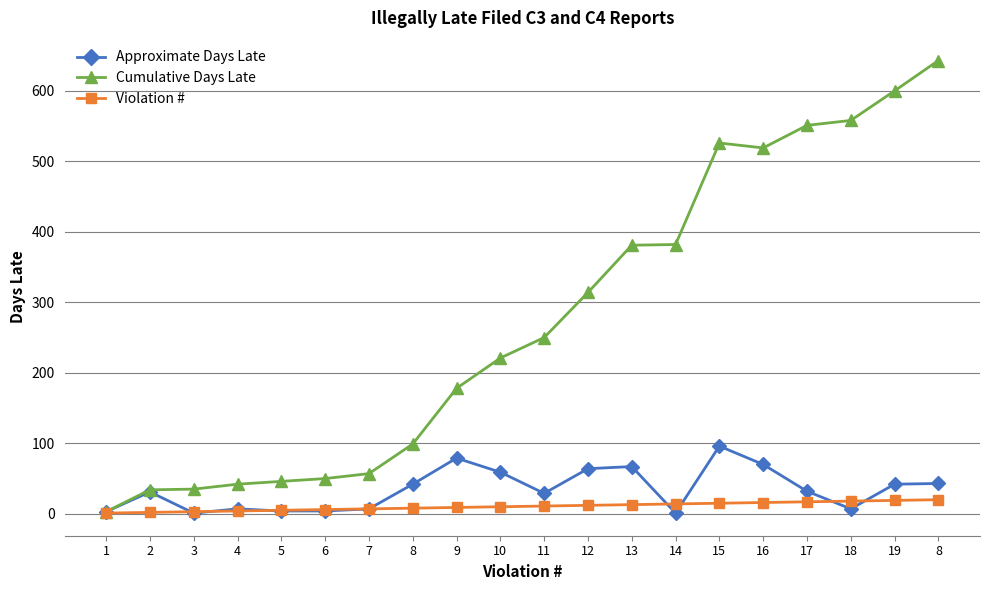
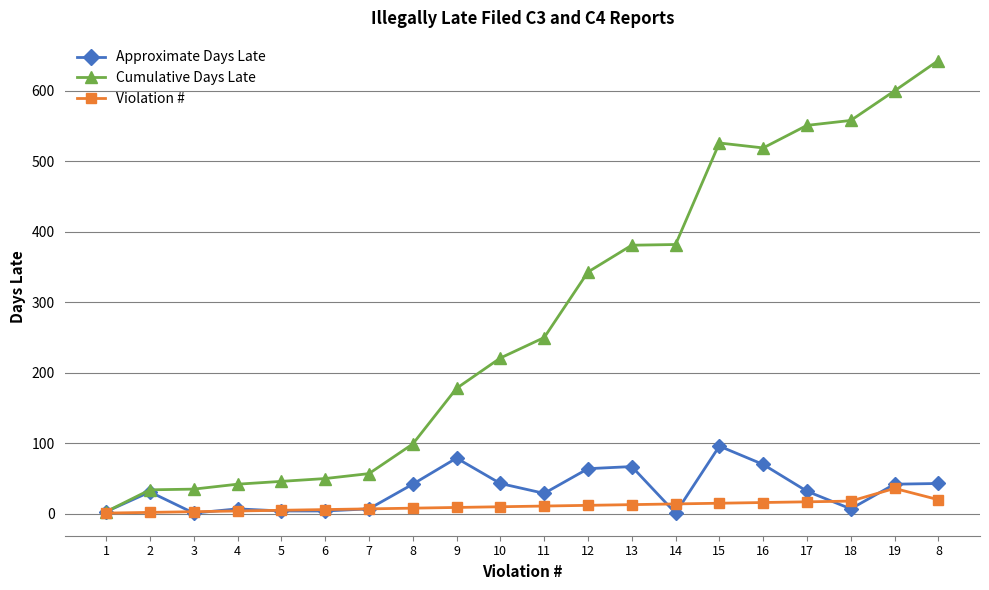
Approximate Days Late, 10: 60 -> 40
Cumulative Days Late, 12: 310 -> 340
Violation #, 19: 20 -> 40
